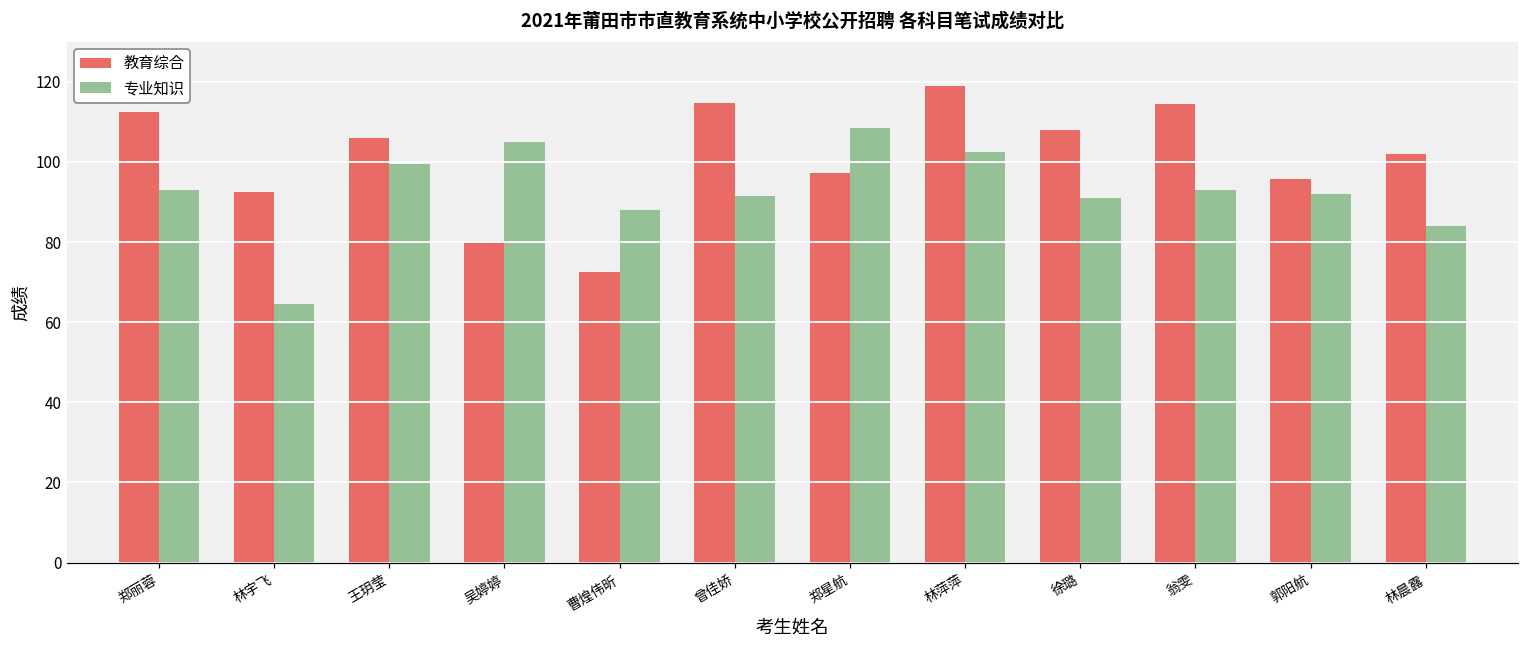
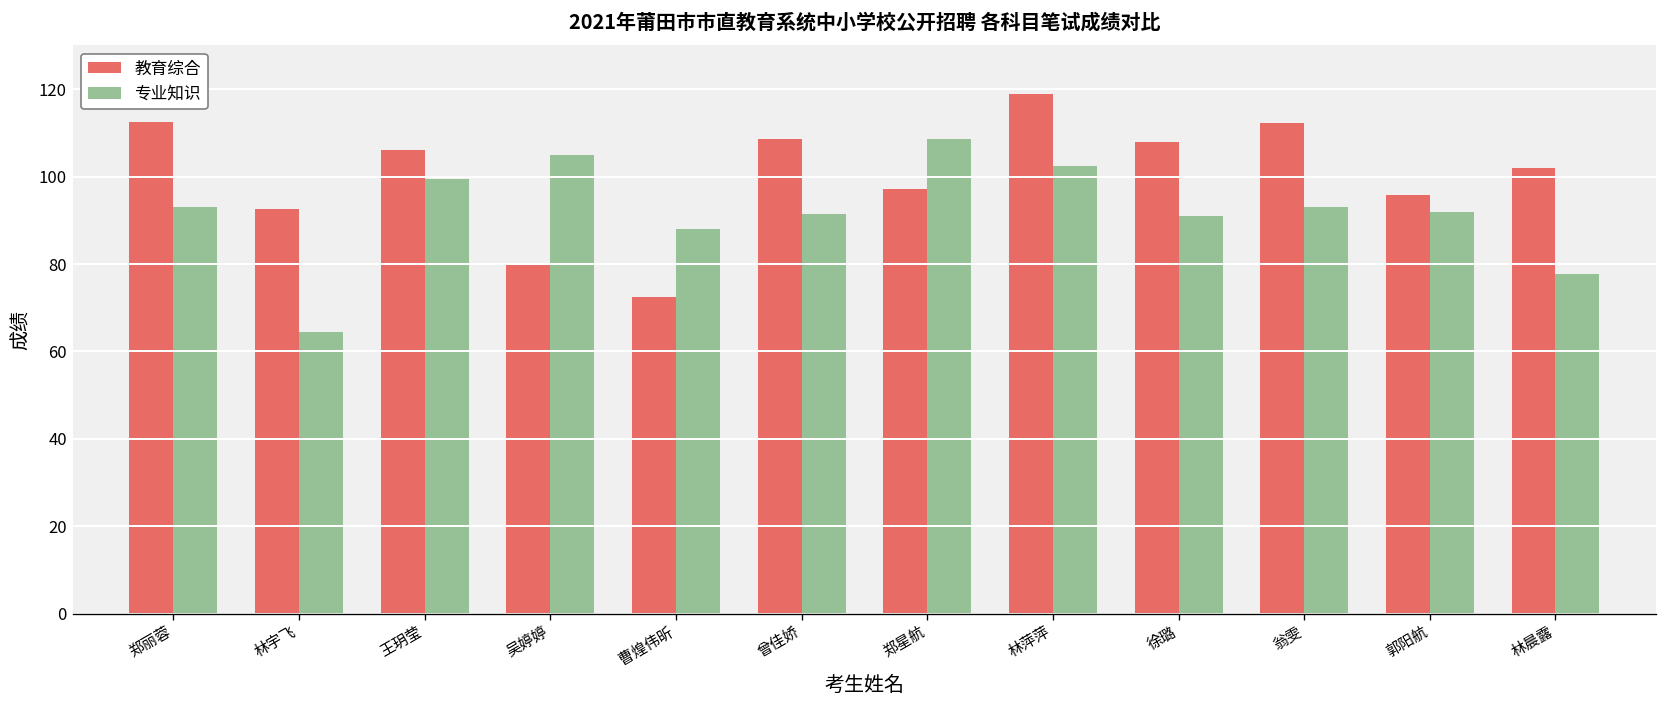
教育综合, 曾佳娇: 115 -> 109
教育综合, 翁雯: 115 -> 112
专业知识, 林晨露: 84 -> 78
